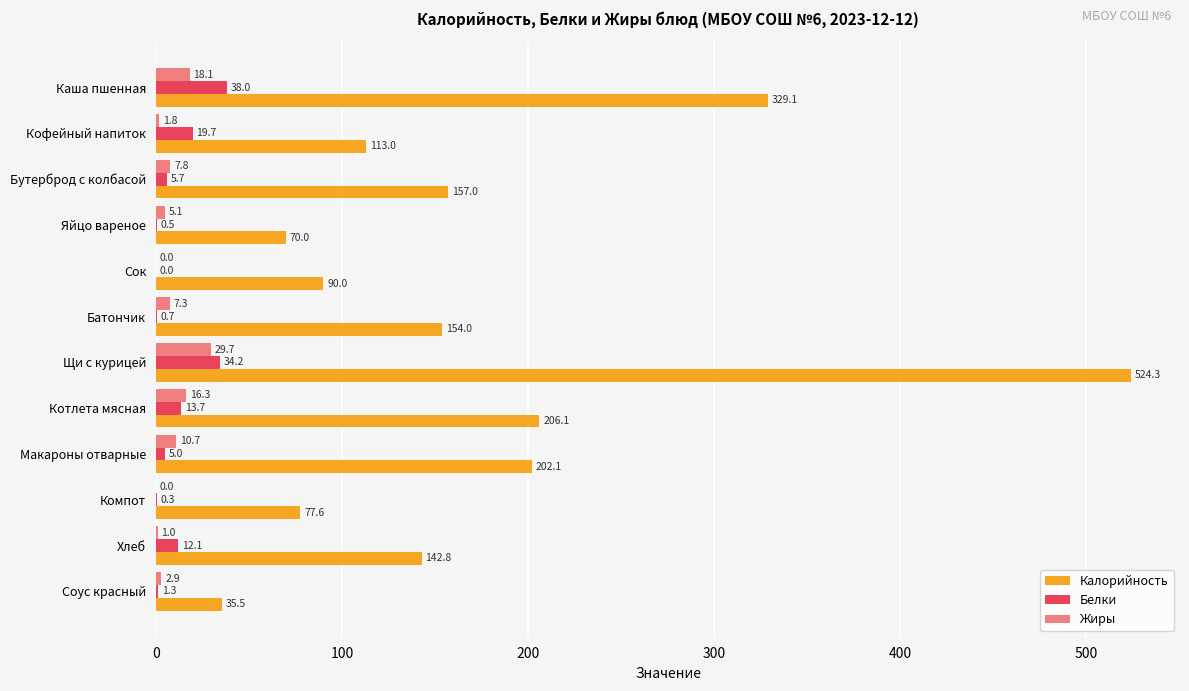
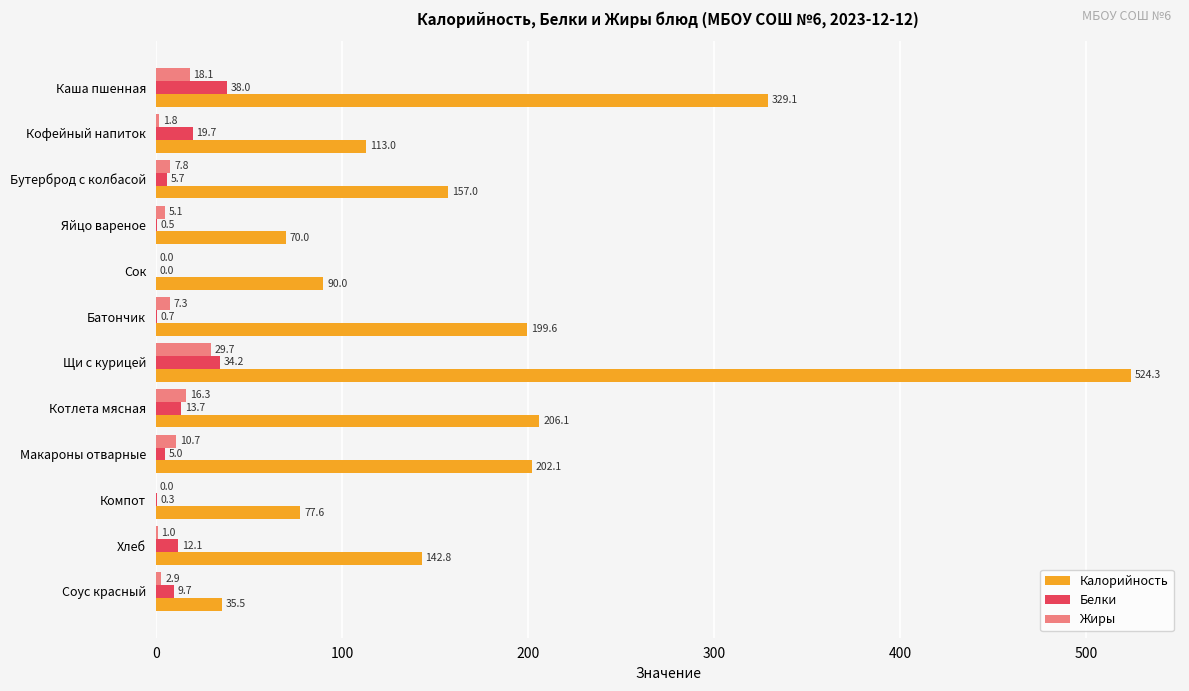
Калорийность, Батончик: 154.0 -> 199.6
Белки, Соус красный: 1.3 -> 9.7
